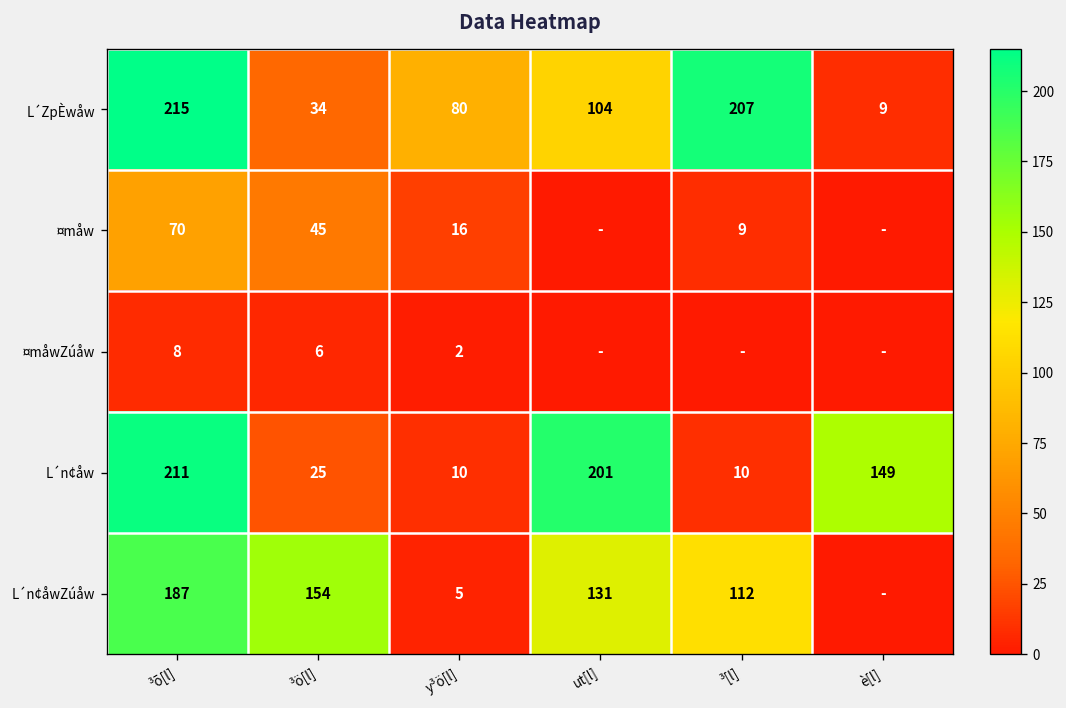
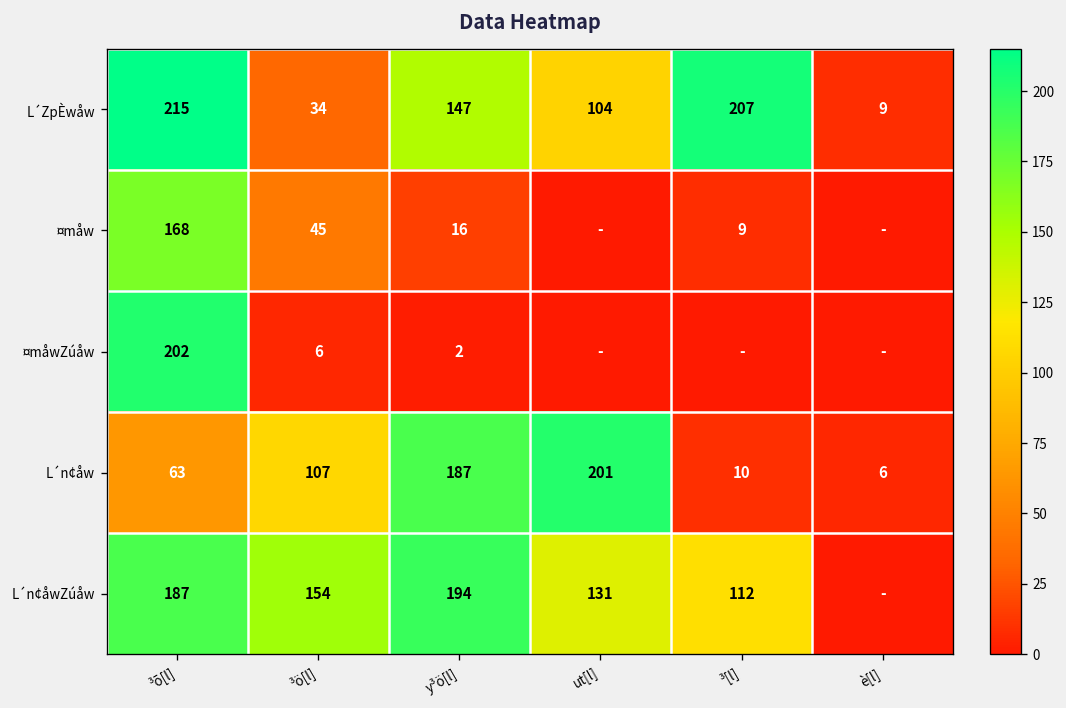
L´ZpÈwåw, y³ö[l]: 80 -> 147
¤måw, ³õ[l]: 70 -> 168
¤måwZúåw, ³õ[l]: 8 -> 202
L´n¢åw, ³õ[l]: 211 -> 63
L´n¢åw, ³ö[l]: 25 -> 107
L´n¢åw, y³ö[l]: 10 -> 187
L´n¢åw, è[l]: 149 -> 6
L´n¢åwZúåw, y³ö[l]: 5 -> 194
